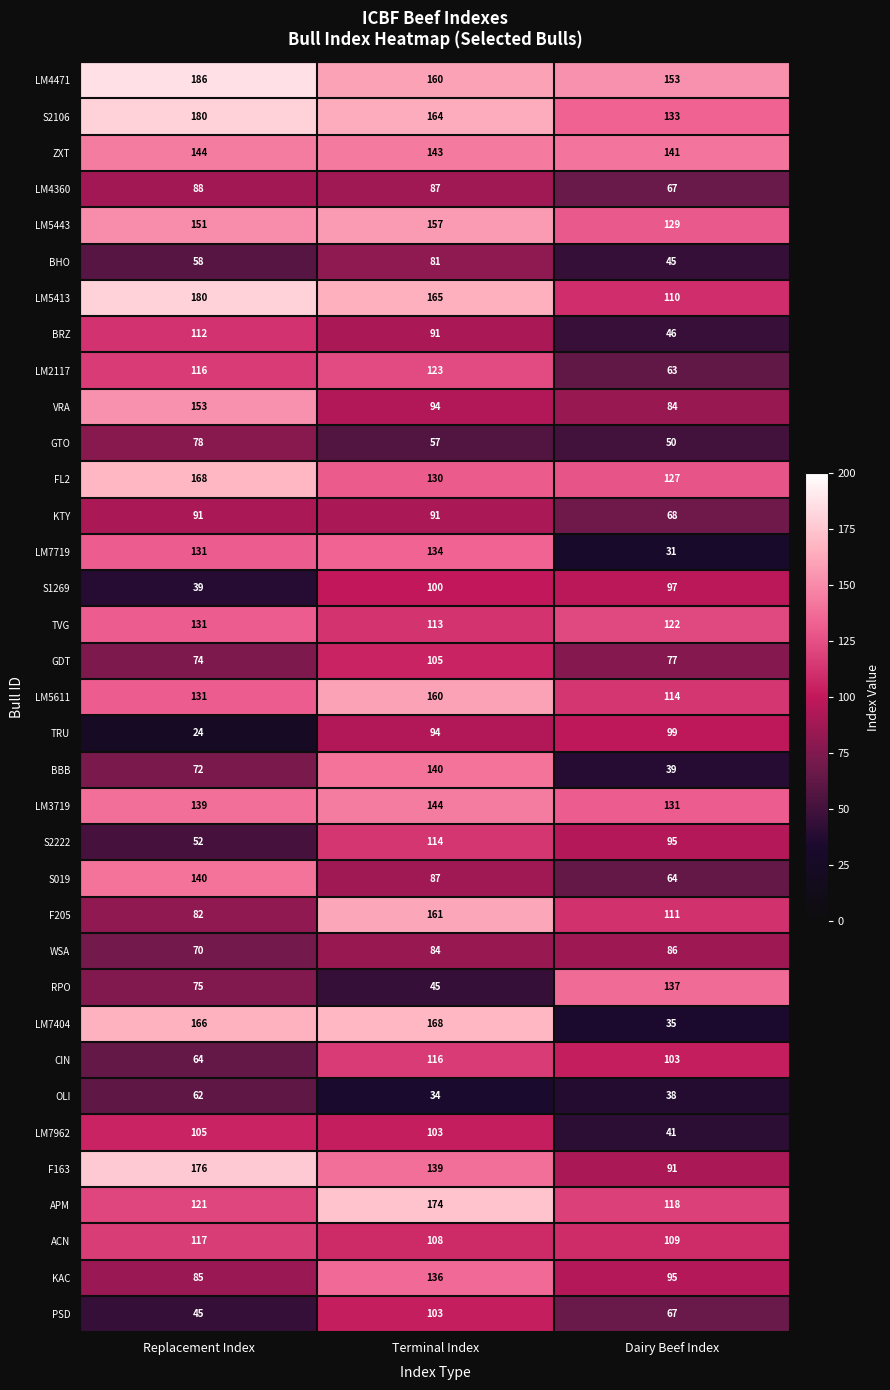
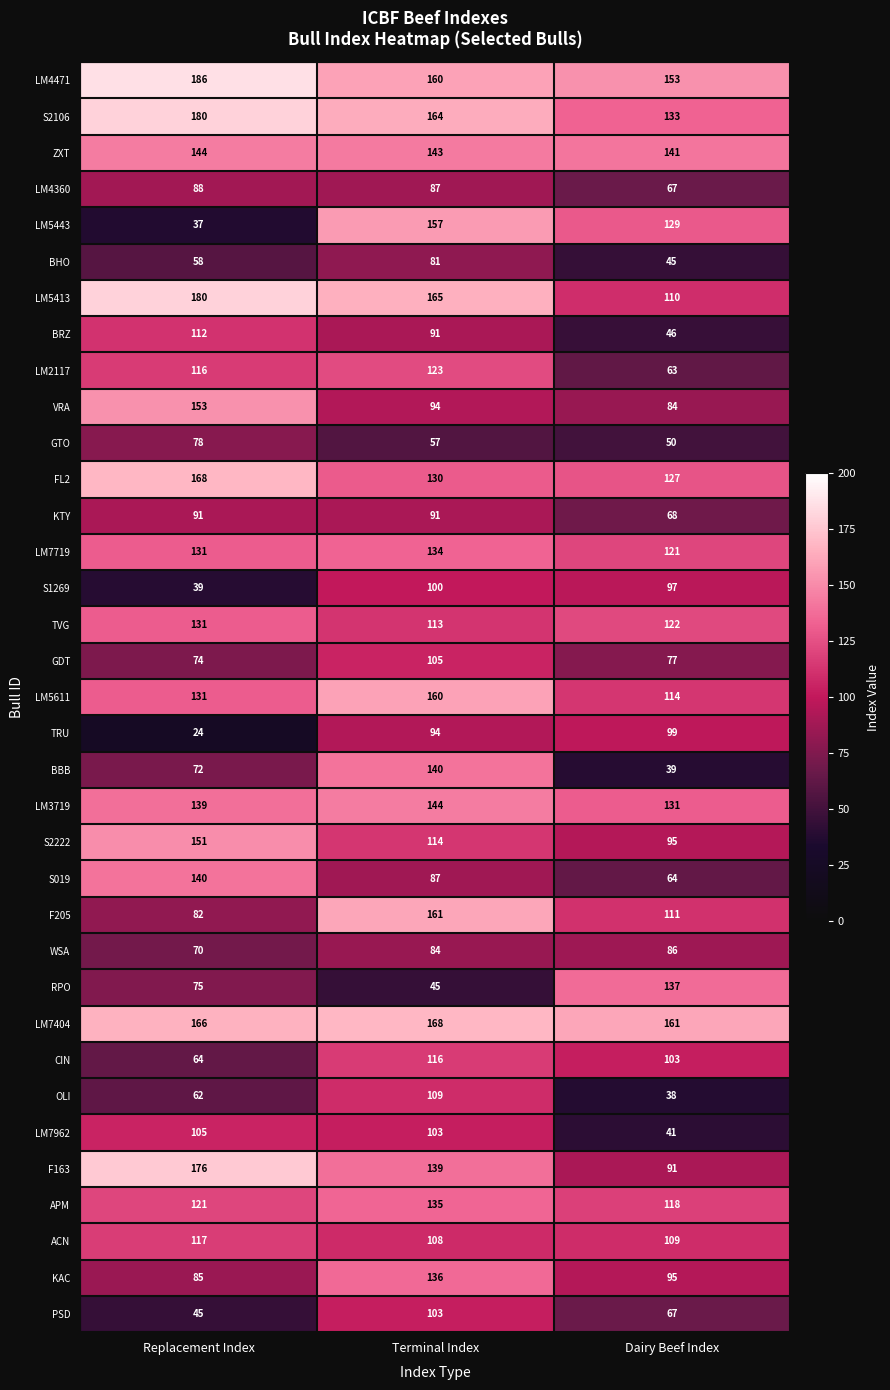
LM5443, Replacement Index: 151 -> 37
LM7719, Dairy Beef Index: 31 -> 121
S2222, Replacement Index: 52 -> 151
LM7404, Dairy Beef Index: 35 -> 161
OLI, Terminal Index: 34 -> 109
APM, Terminal Index: 174 -> 135
